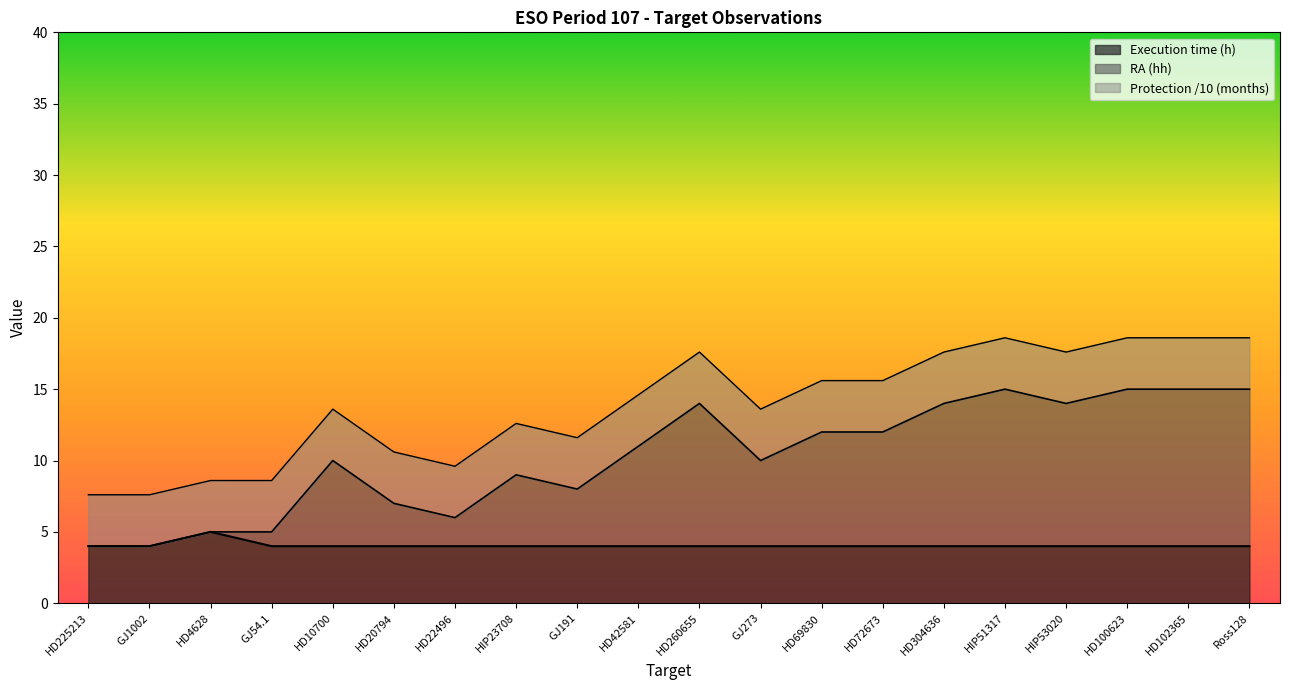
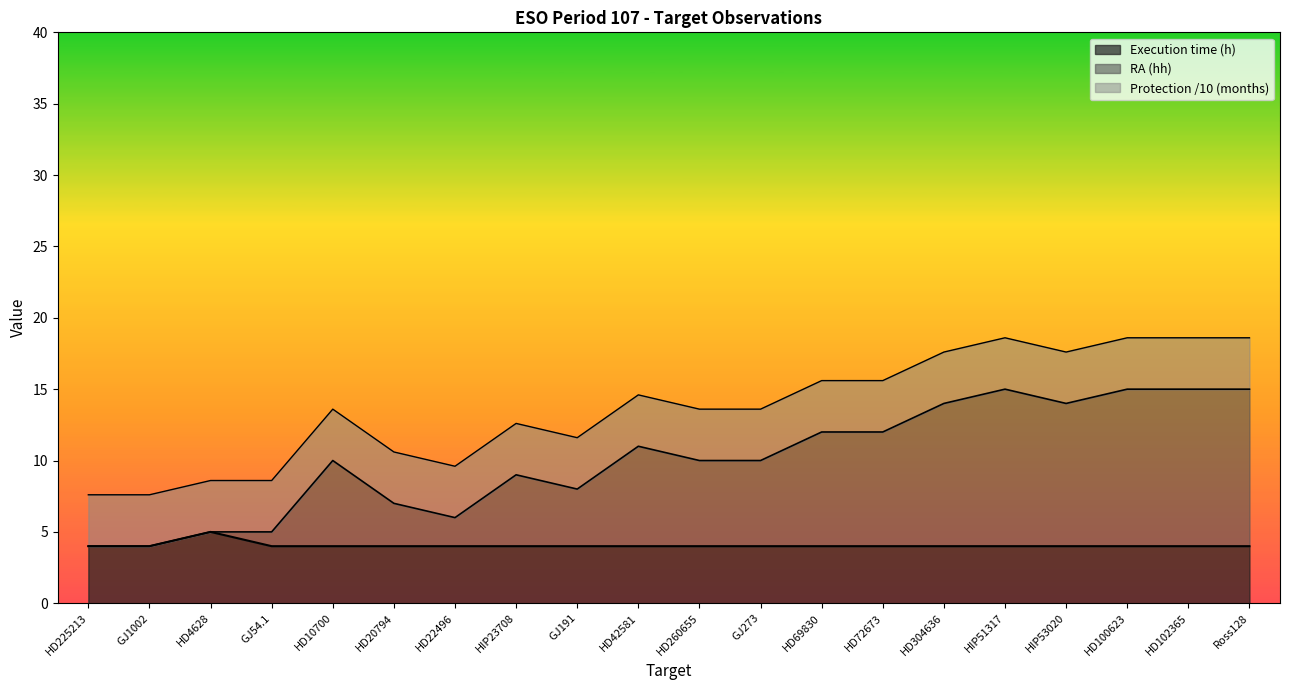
RA (hh), HD260655: 10 -> 6
